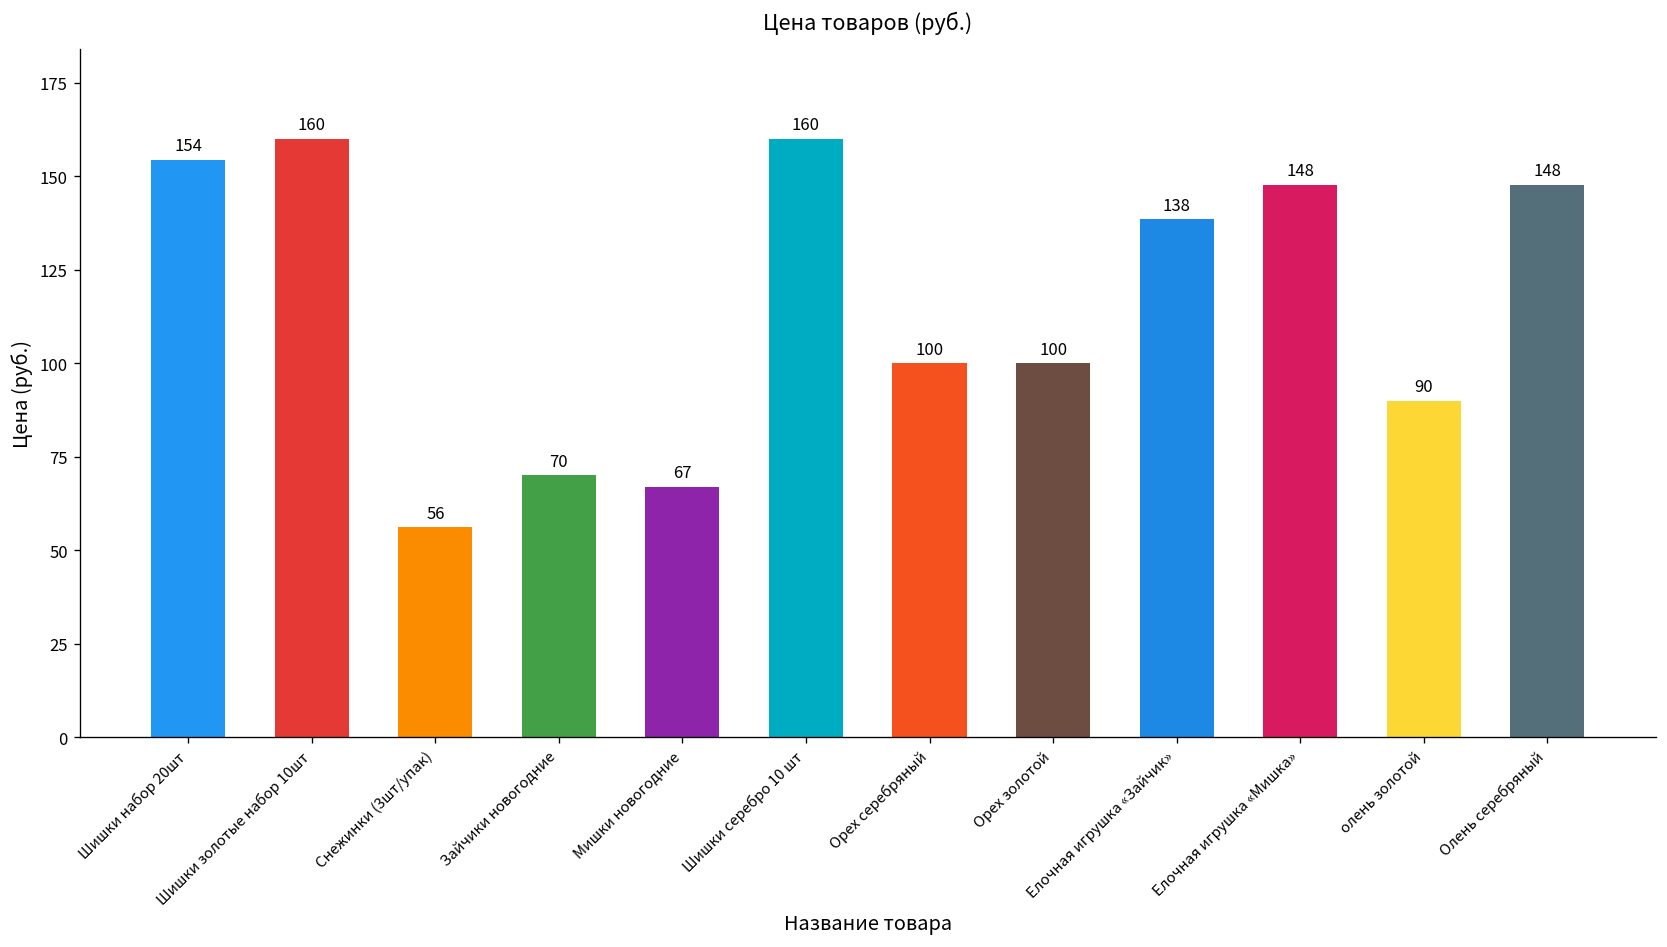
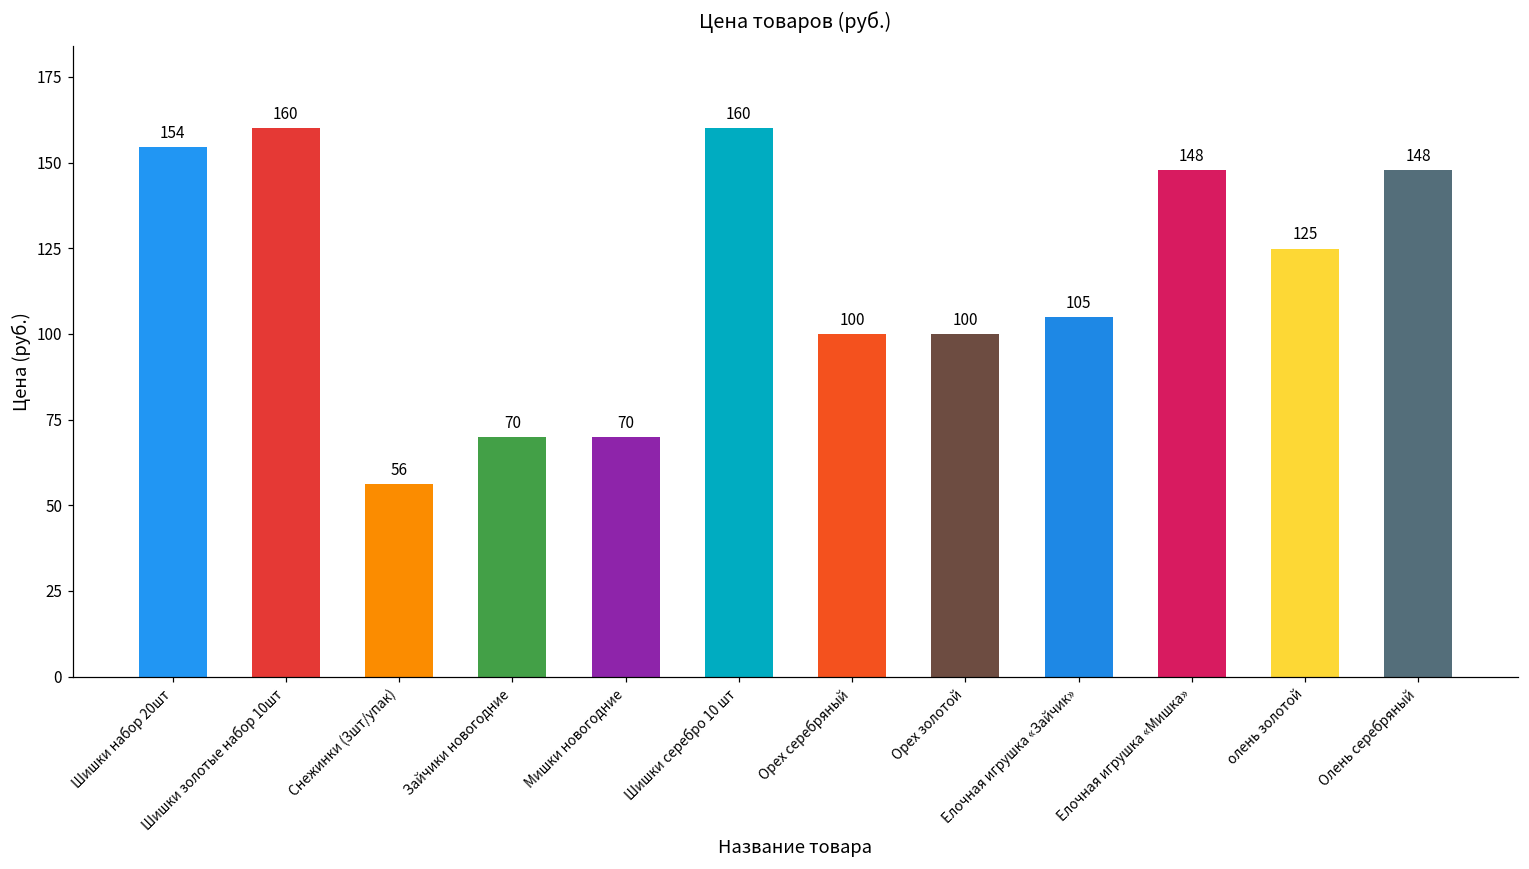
Мишки новогодние: 67 -> 70
Елочная игрушка «Зайчик»: 138 -> 105
олень золотой: 90 -> 125
